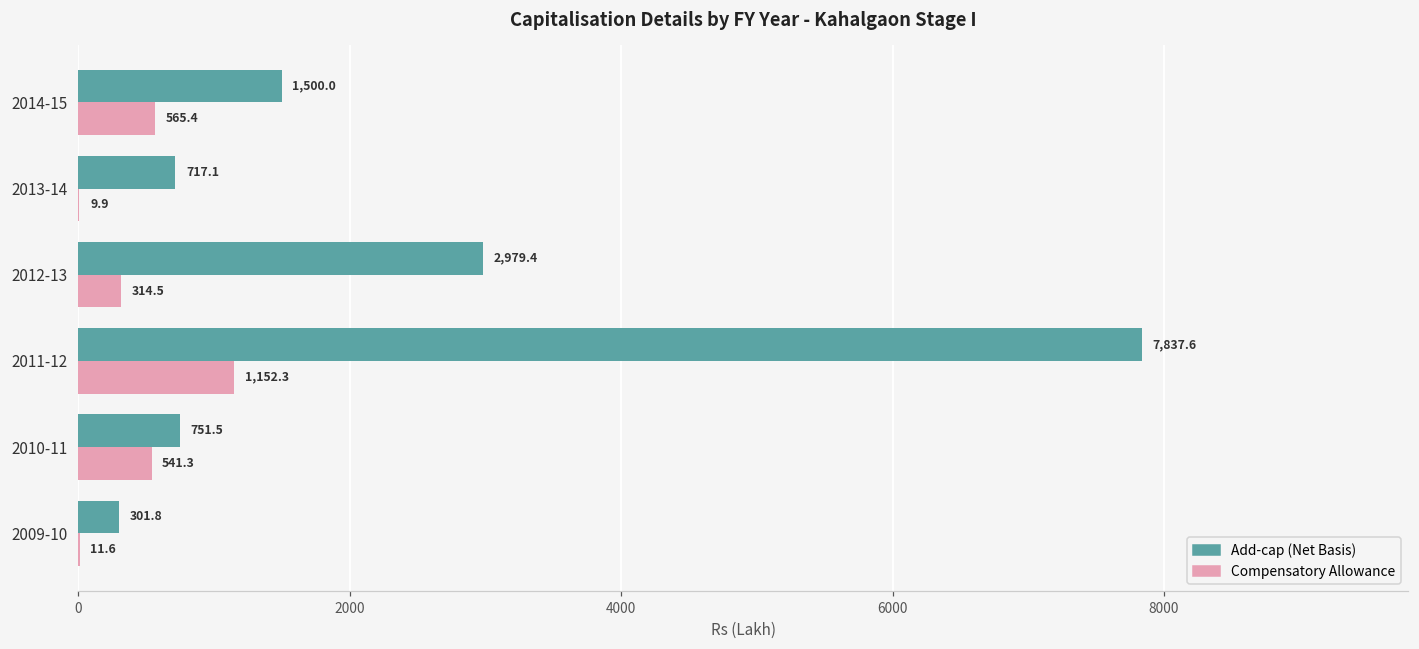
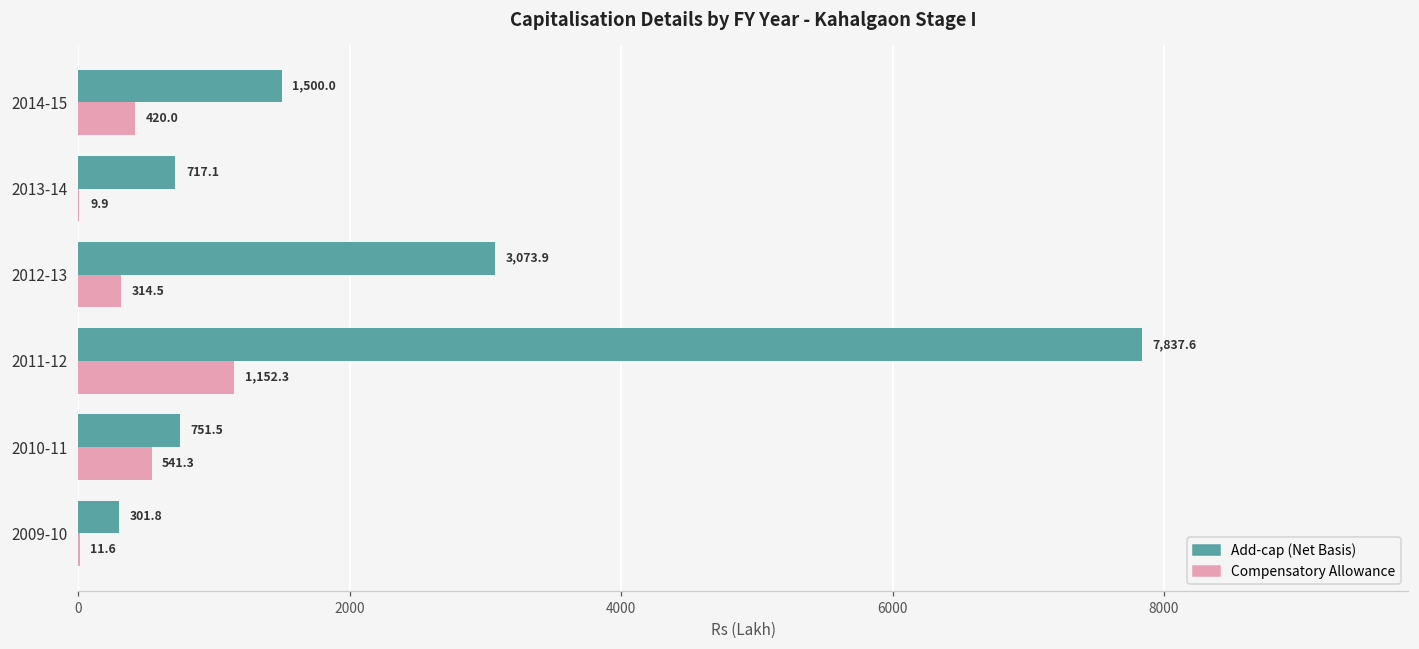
Compensatory Allowance, 2014-15: 565.4 -> 420.0
Add-cap (Net Basis), 2012-13: 2,979.4 -> 3,073.9
